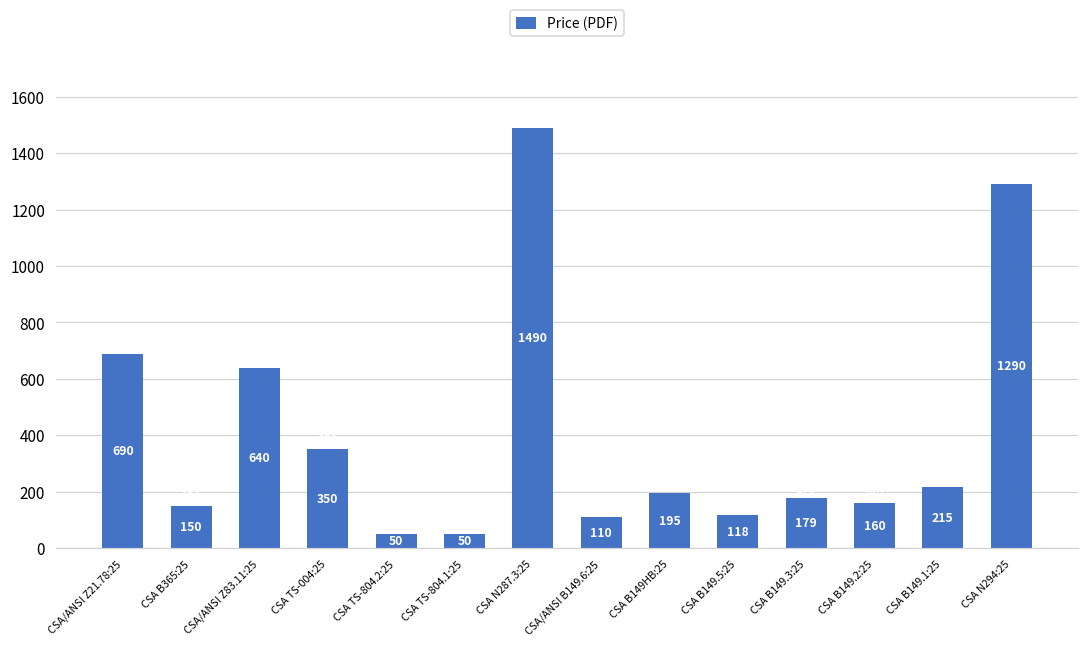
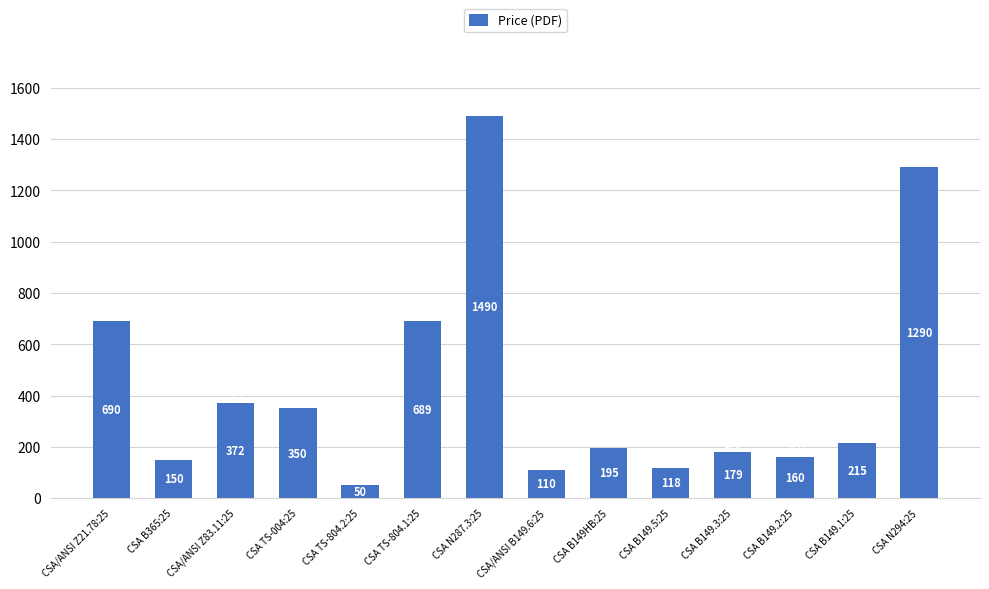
CSA/ANSI Z83.11:25: 640 -> 372
CSA TS-804.1:25: 50 -> 689
